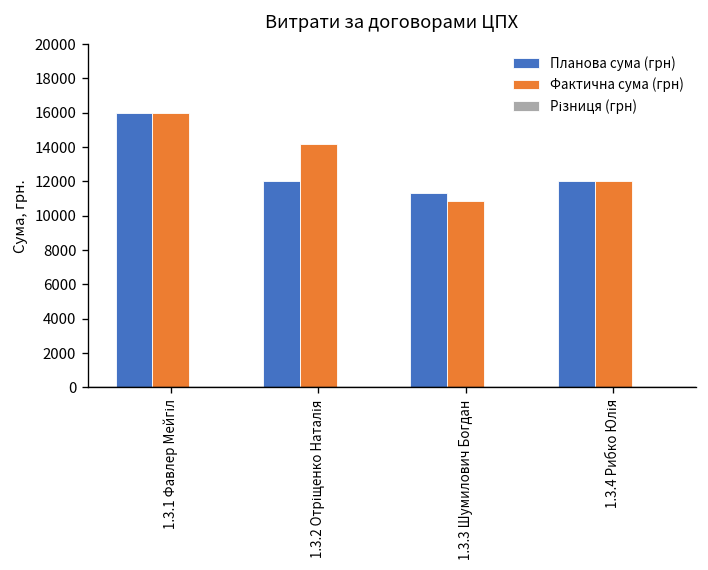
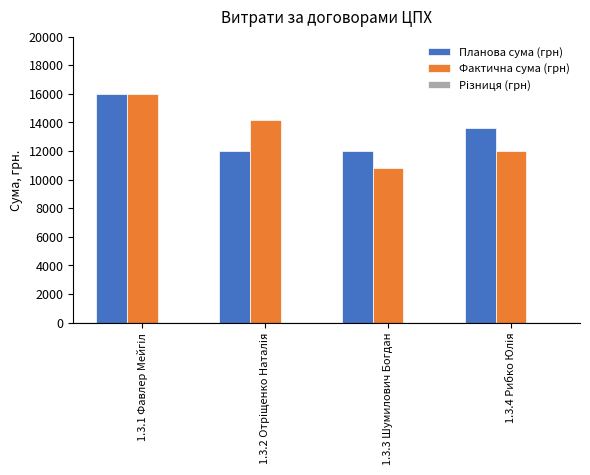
Планова сума (грн), 1.3.3 Шумилович Богдан: 11300 -> 12000
Планова сума (грн), 1.3.4 Рибко Юлія: 12000 -> 13600
